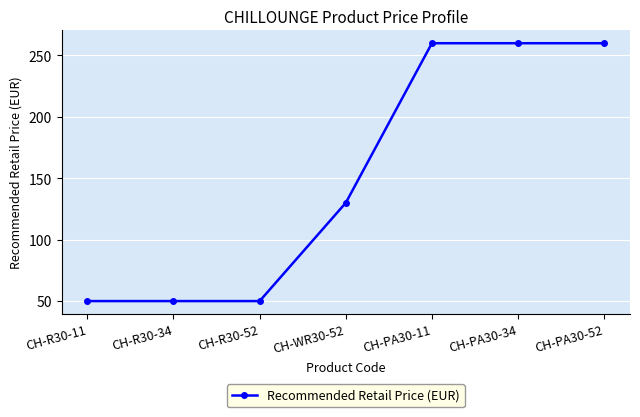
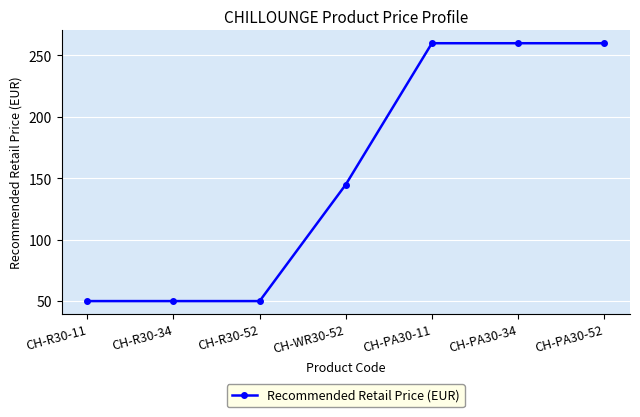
CH-WR30-52: 130 -> 145
